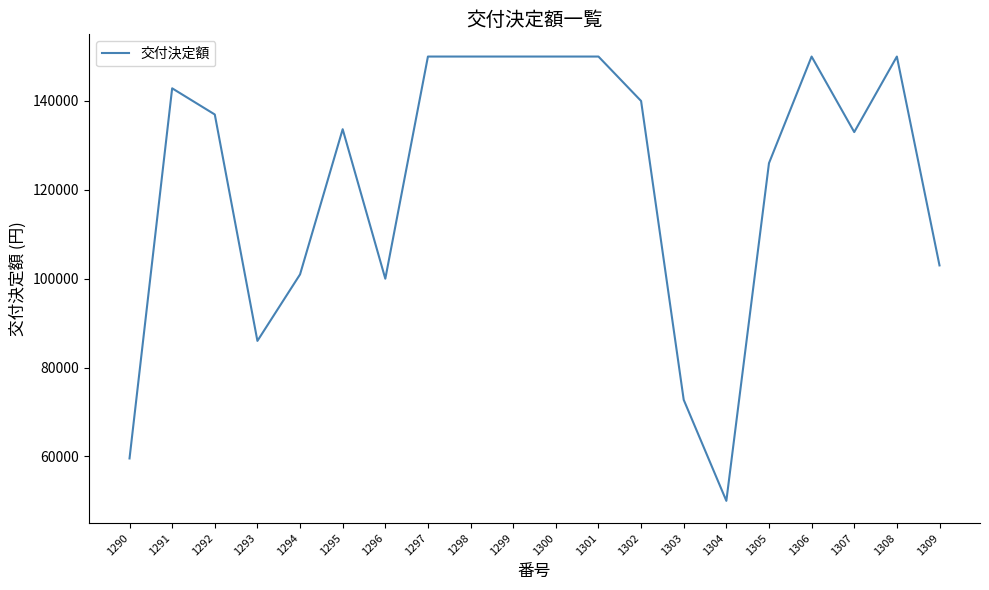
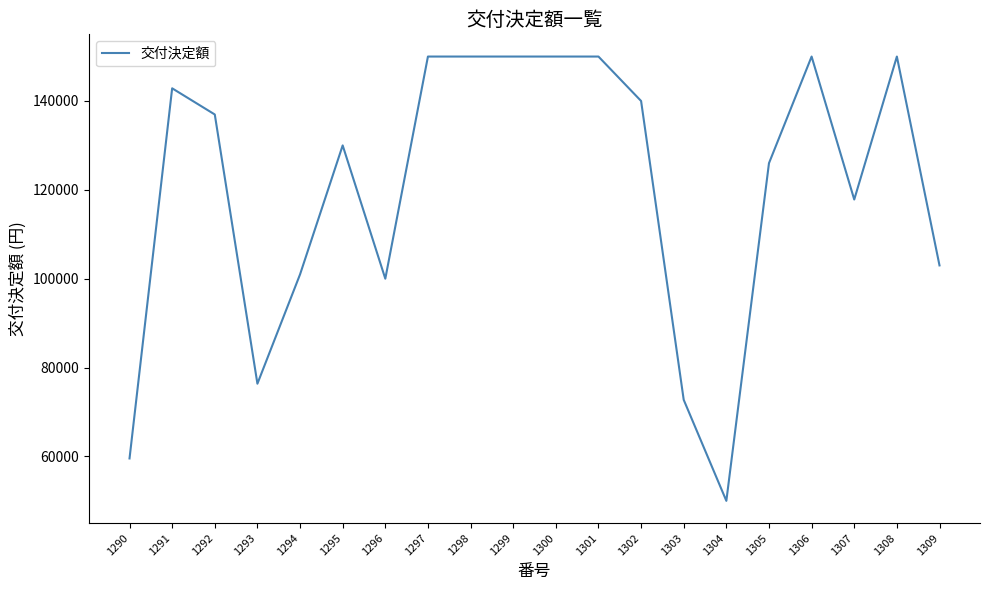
1293: 86000 -> 76000
1295: 134000 -> 130000
1307: 133000 -> 118000
